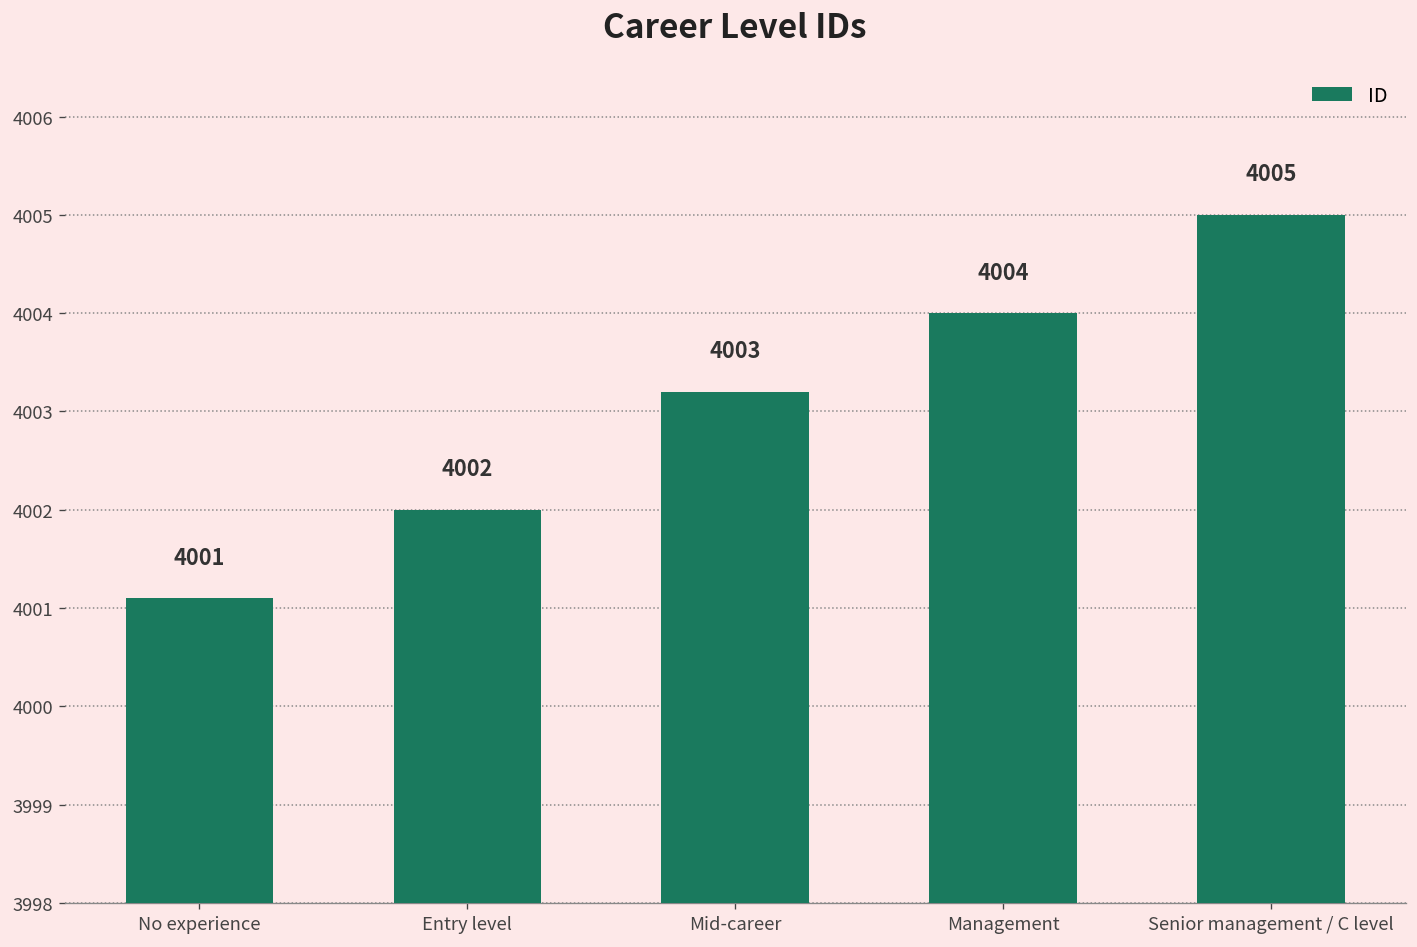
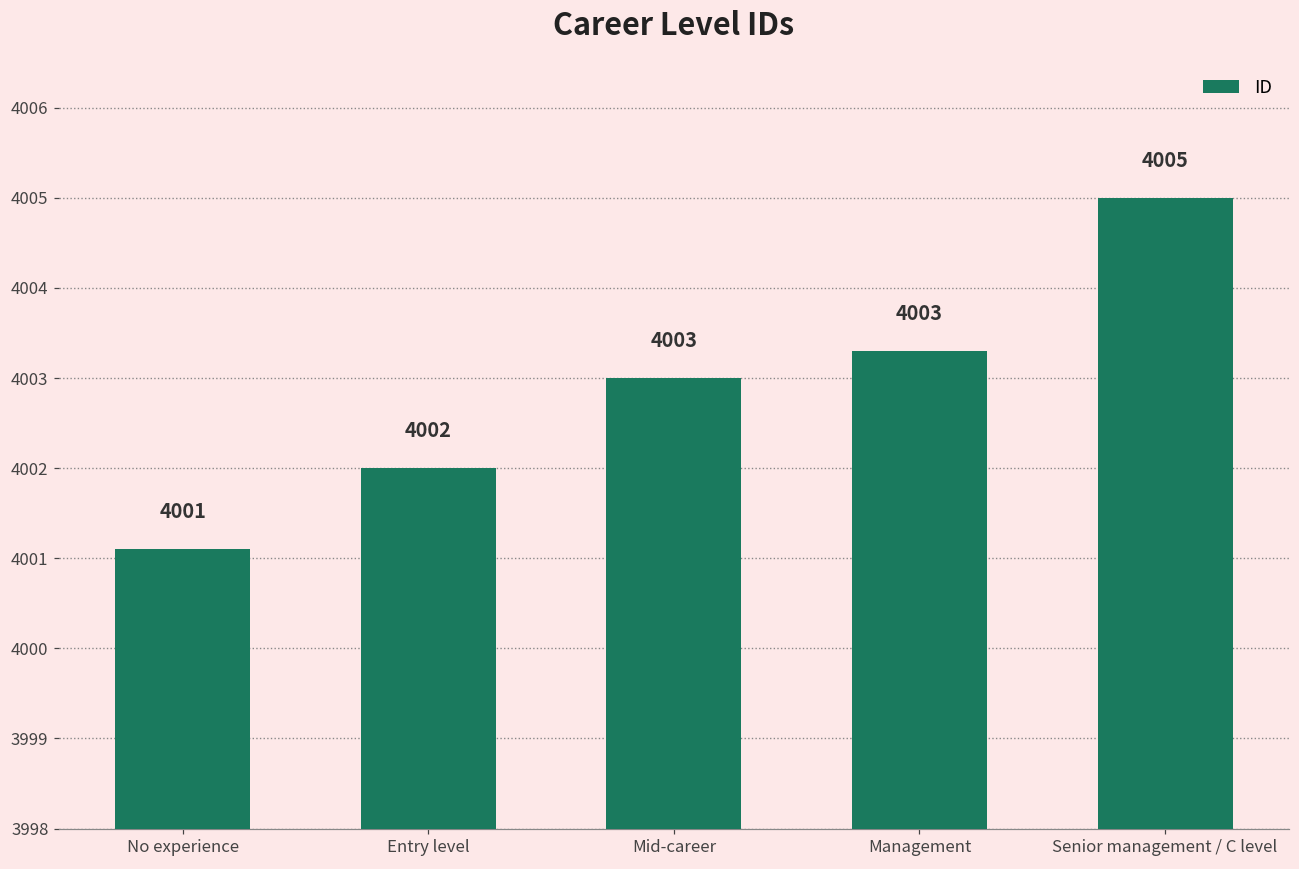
Mid-career: 4003.2 -> 4003.0
Management: 4004 -> 4003
